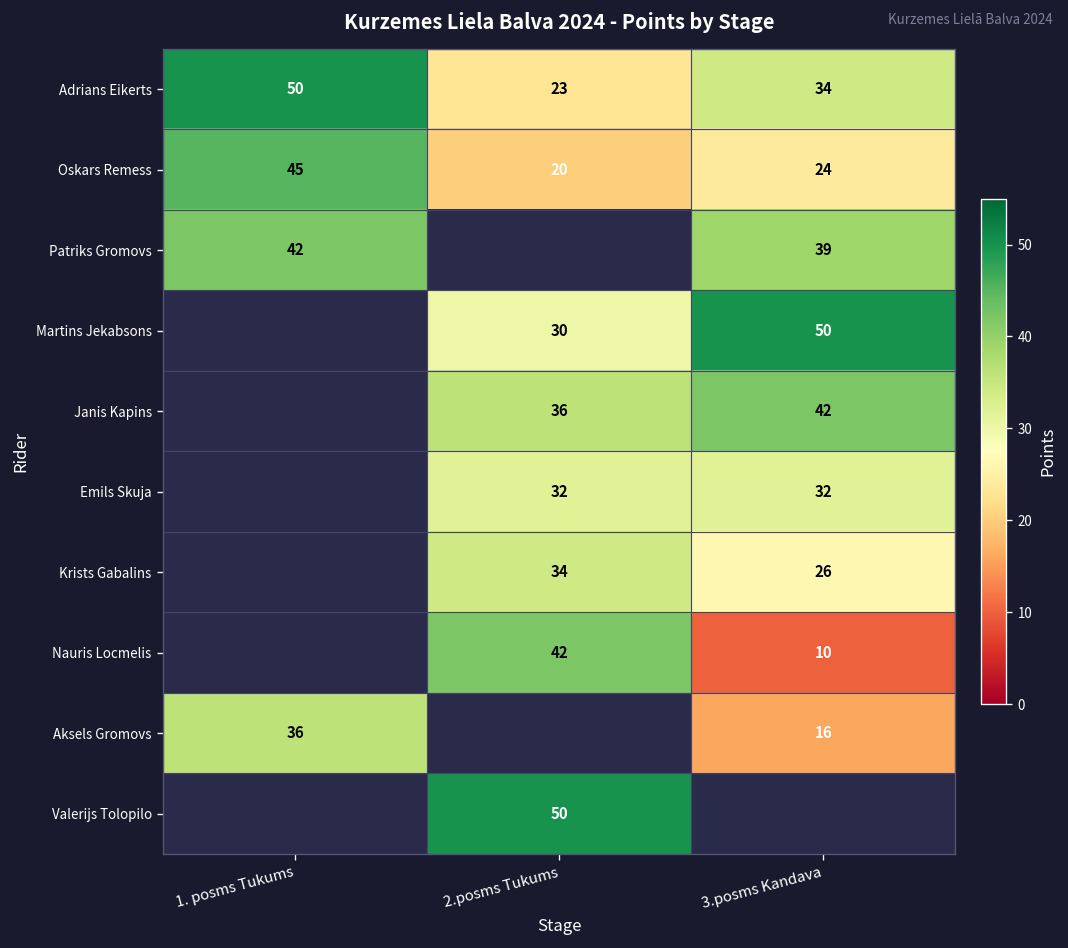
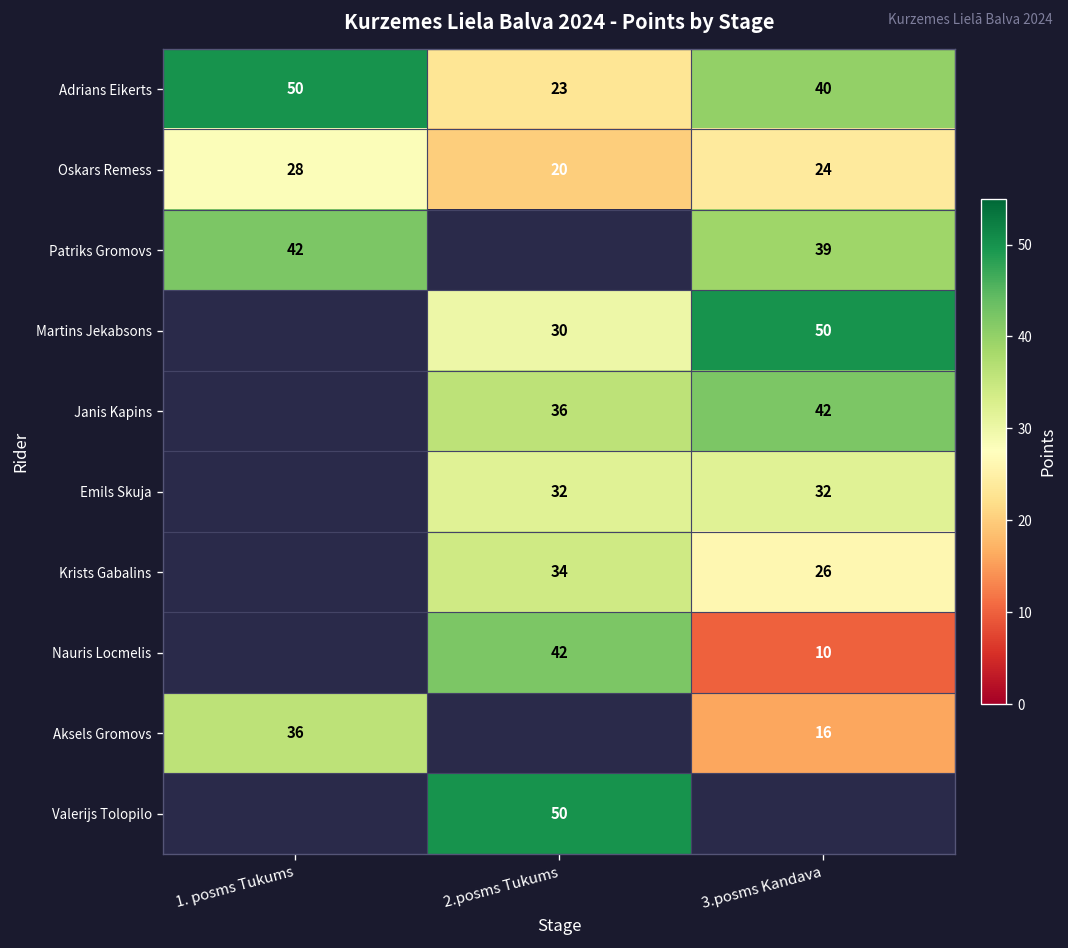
Adrians Eikerts, 3.posms Kandava: 34 -> 40
Oskars Remess, 1. posms Tukums: 45 -> 28
